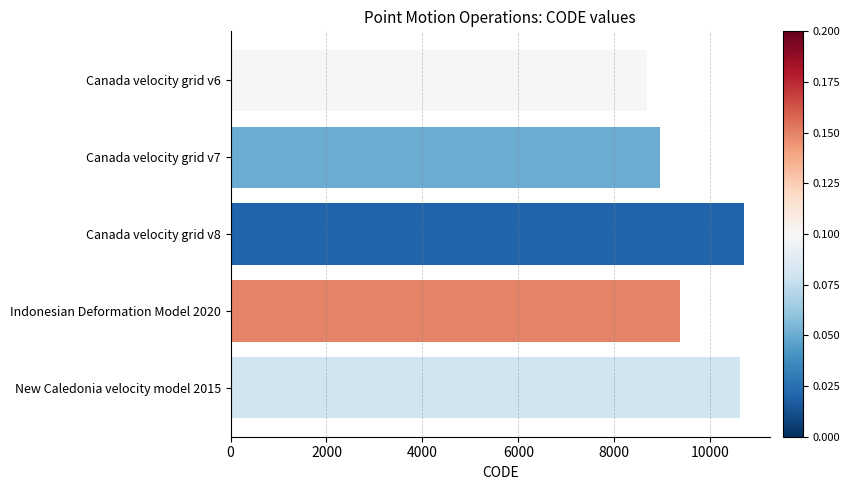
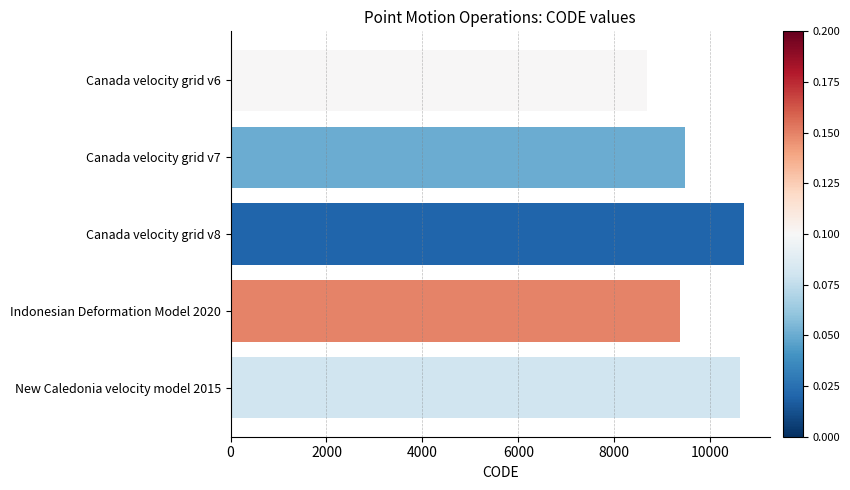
Canada velocity grid v7: 8900 -> 9500
